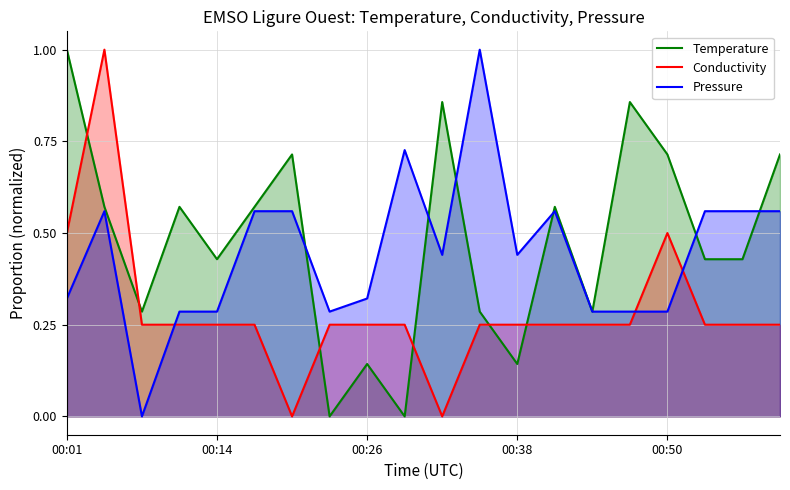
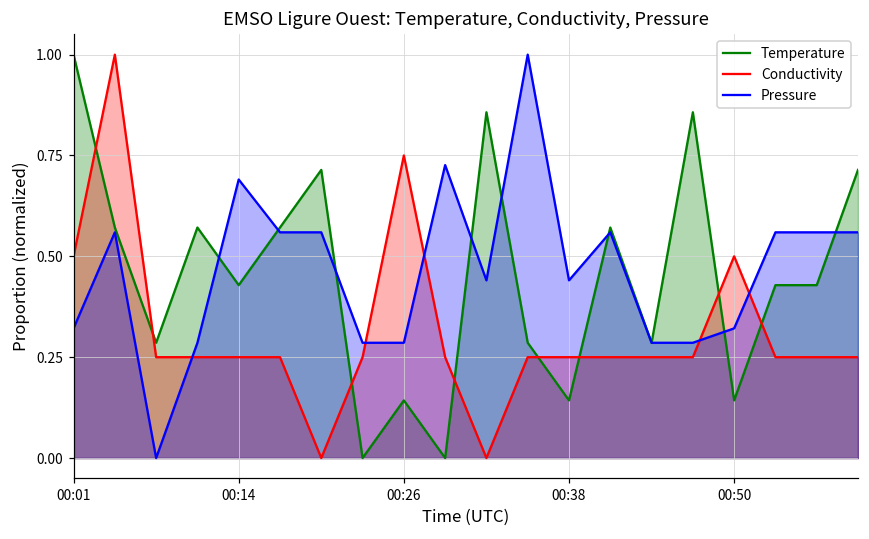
Pressure, 00:14: 0.29 -> 0.69
Conductivity, 00:26: 0.25 -> 0.75
Pressure, 00:26: 0.32 -> 0.29
Temperature, 00:50: 0.71 -> 0.14
Pressure, 00:50: 0.29 -> 0.32
